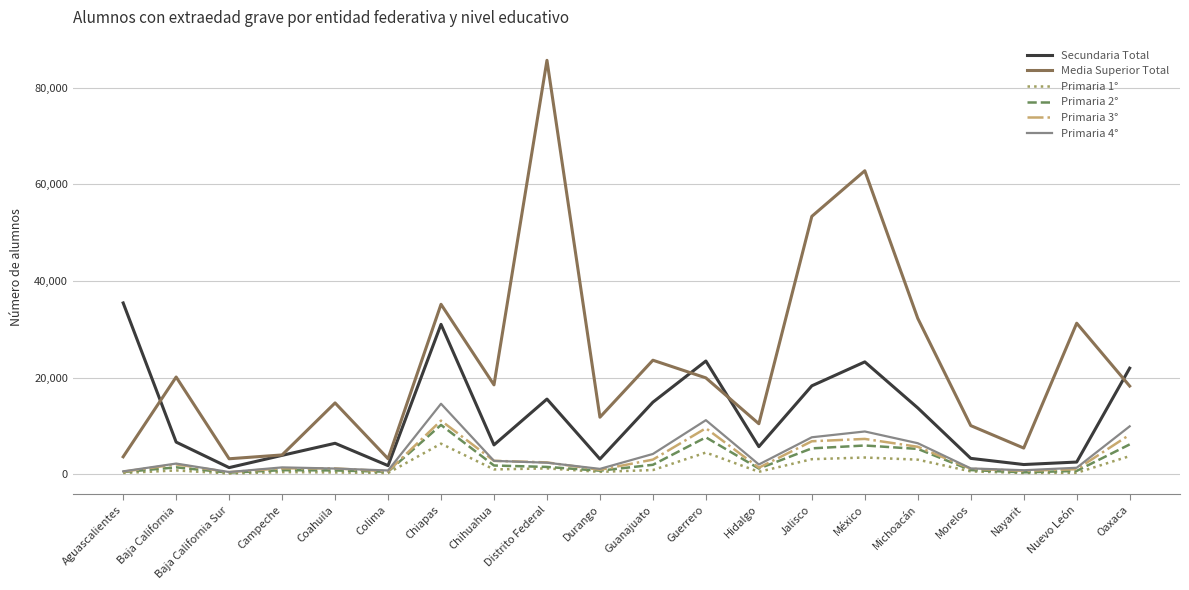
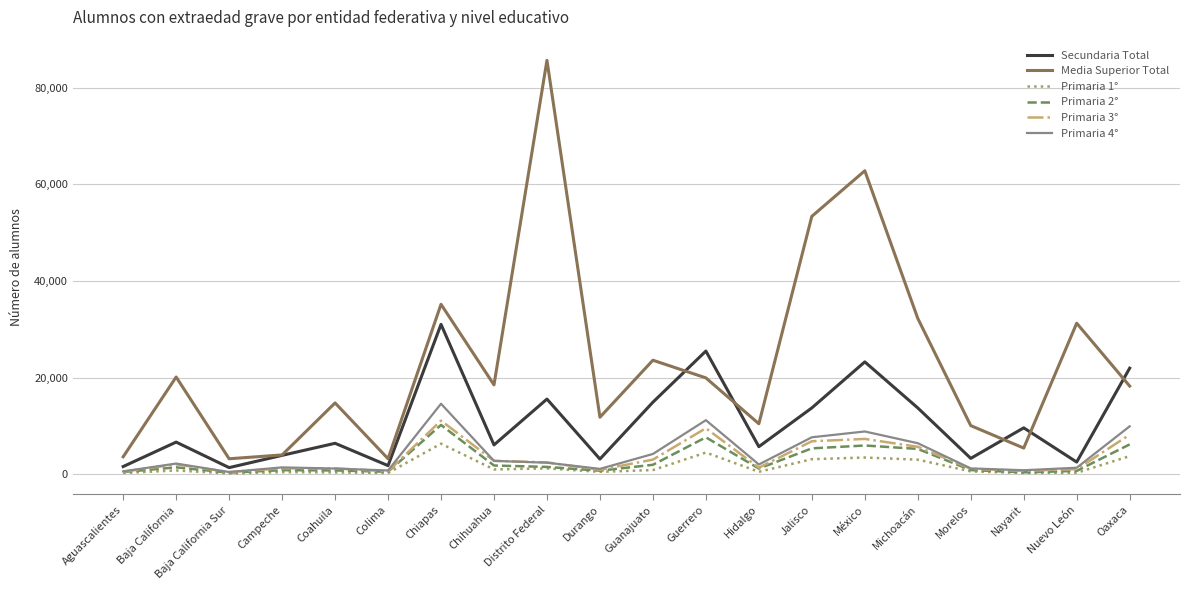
Secundaria Total, Aguascalientes: 35,000 -> 2,000
Secundaria Total, Guerrero: 23,000 -> 26,000
Secundaria Total, Jalisco: 18,000 -> 14,000
Secundaria Total, Nayarit: 2,000 -> 10,000
